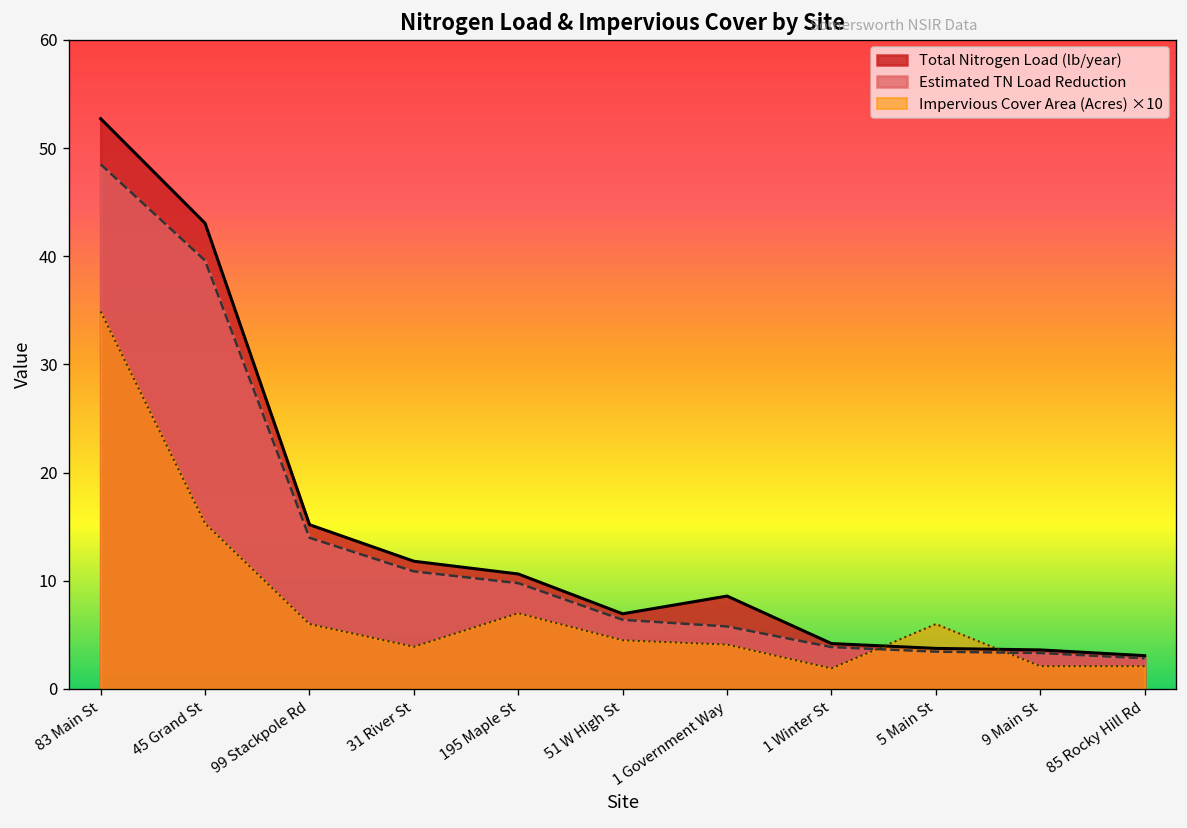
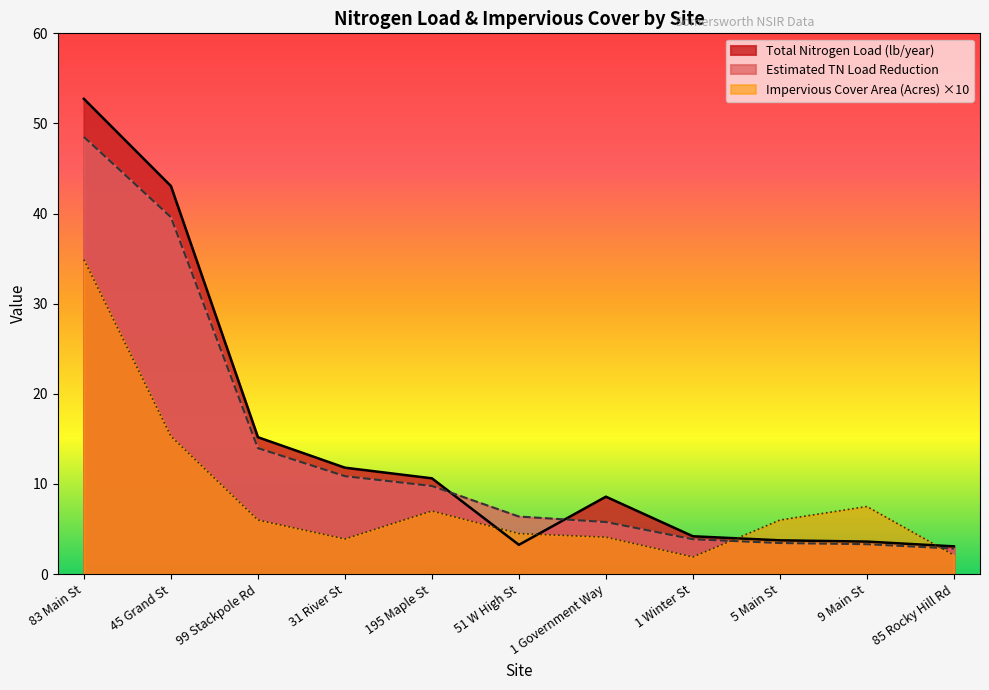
Total Nitrogen Load (lb/year), 51 W High St: 7 -> 3
Impervious Cover Area (Acres) ×10, 9 Main St: 2 -> 8
